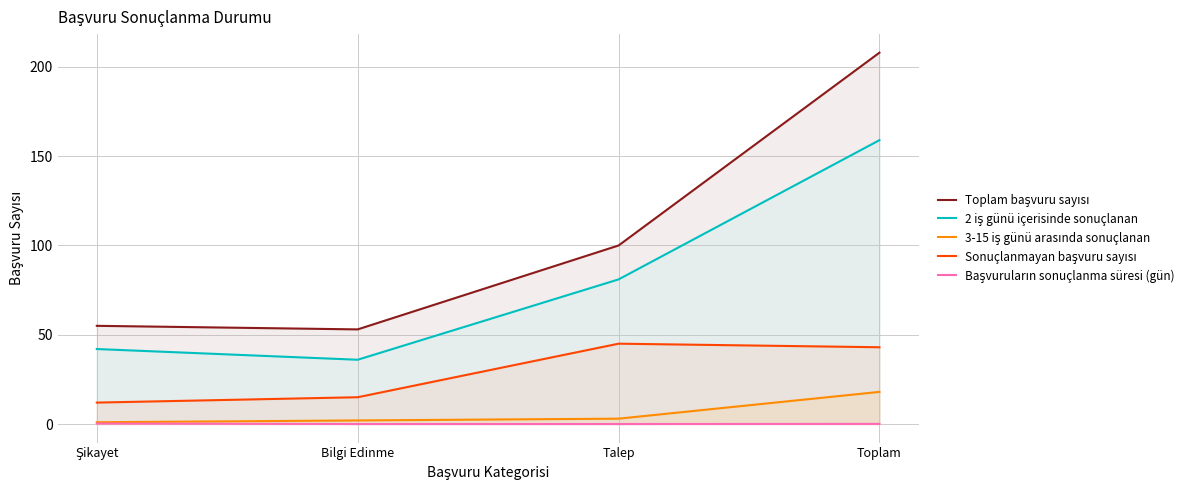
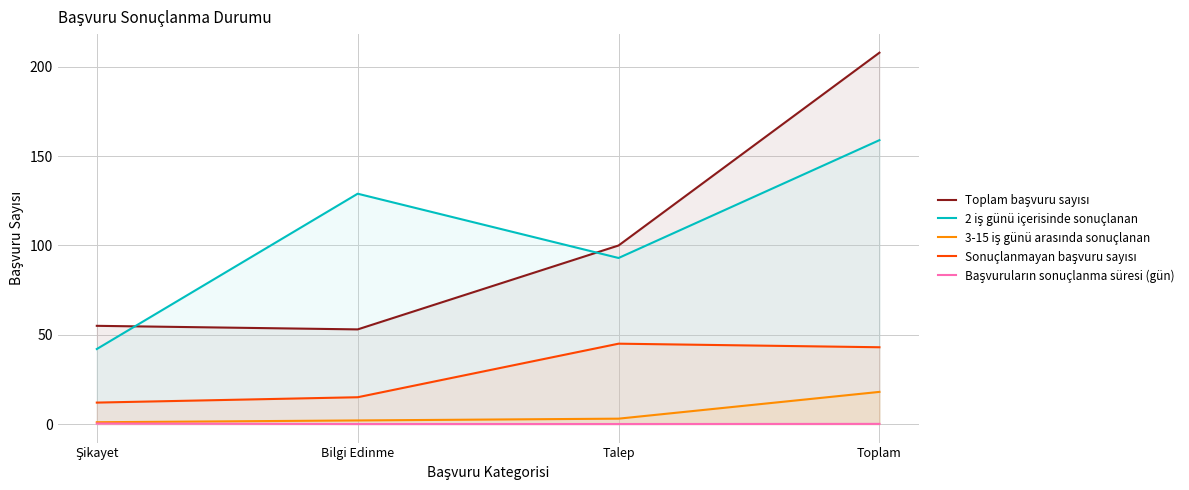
2 iş günü içerisinde sonuçlanan, Bilgi Edinme: 36 -> 129
2 iş günü içerisinde sonuçlanan, Talep: 81 -> 93
